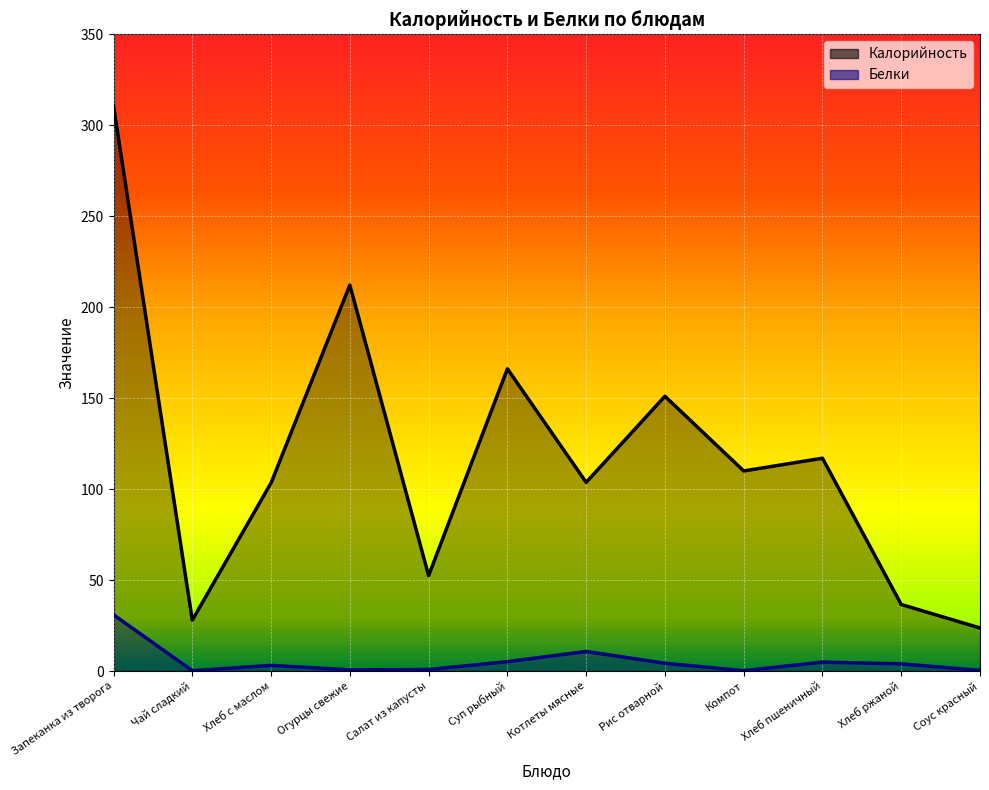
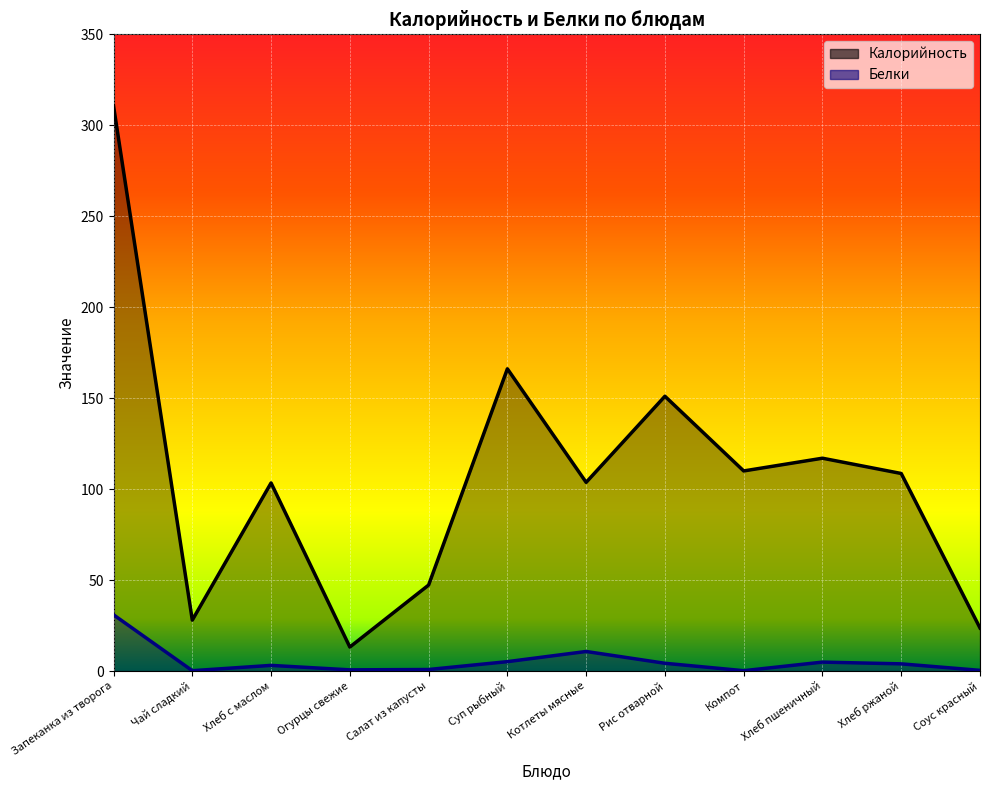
Калорийность, Огурцы свежие: 212 -> 13
Калорийность, Салат из капусты: 52 -> 47
Калорийность, Хлеб ржаной: 37 -> 109
